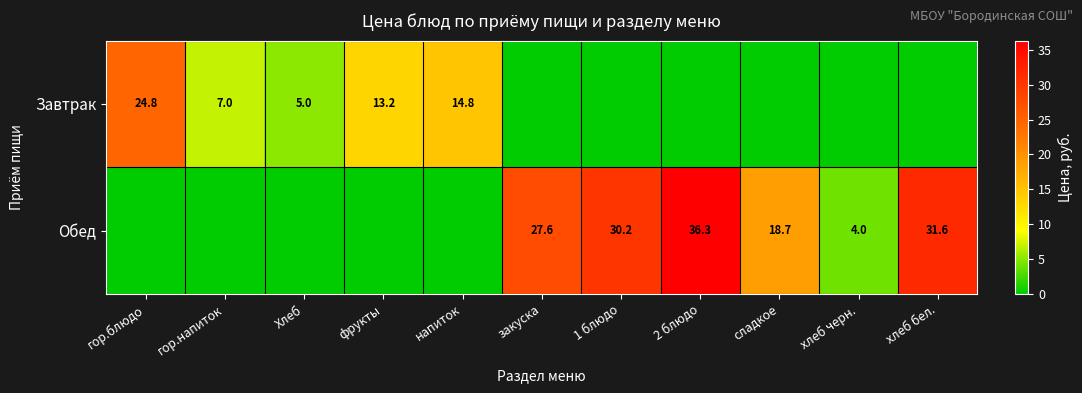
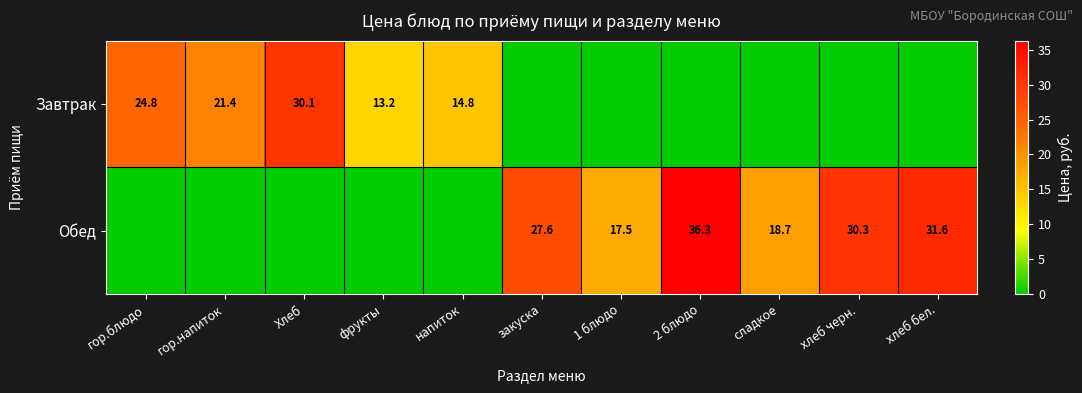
Завтрак, гор.напиток: 7.0 -> 21.4
Завтрак, Хлеб: 5.0 -> 30.1
Обед, 1 блюдо: 30.2 -> 17.5
Обед, хлеб черн.: 4.0 -> 30.3
